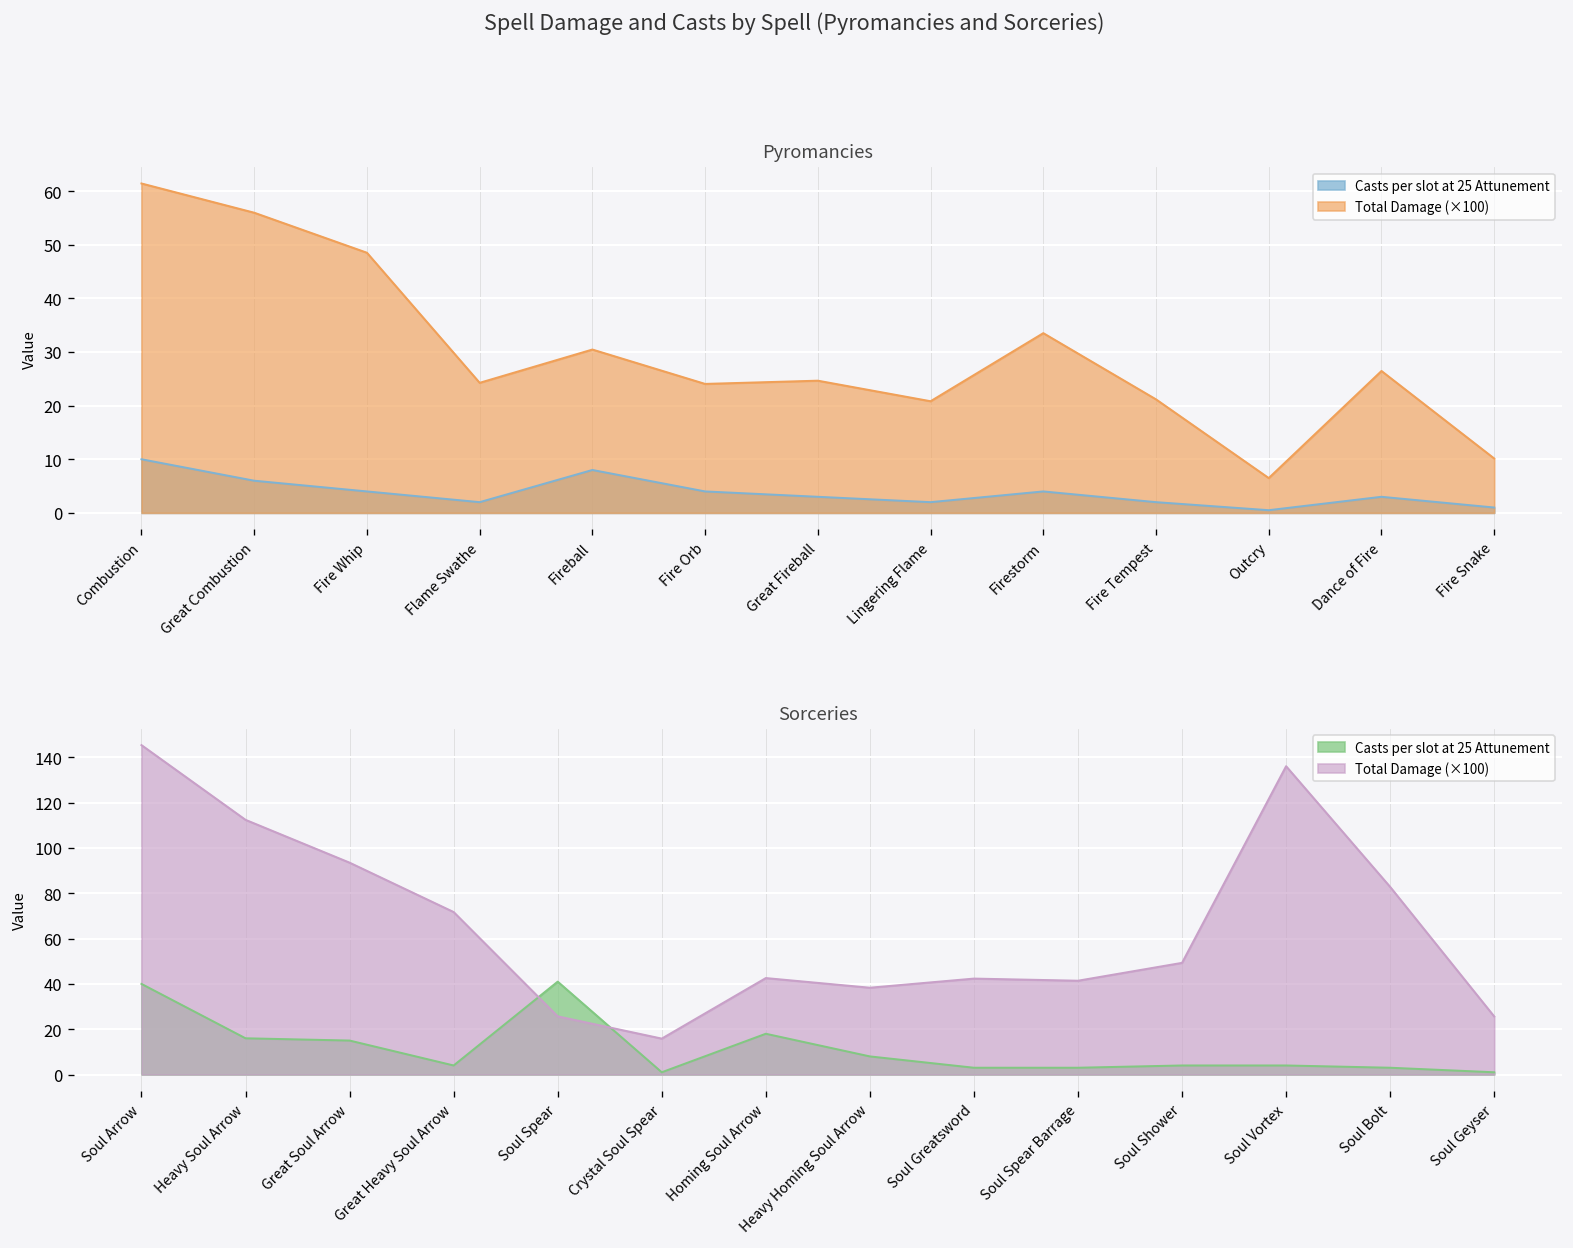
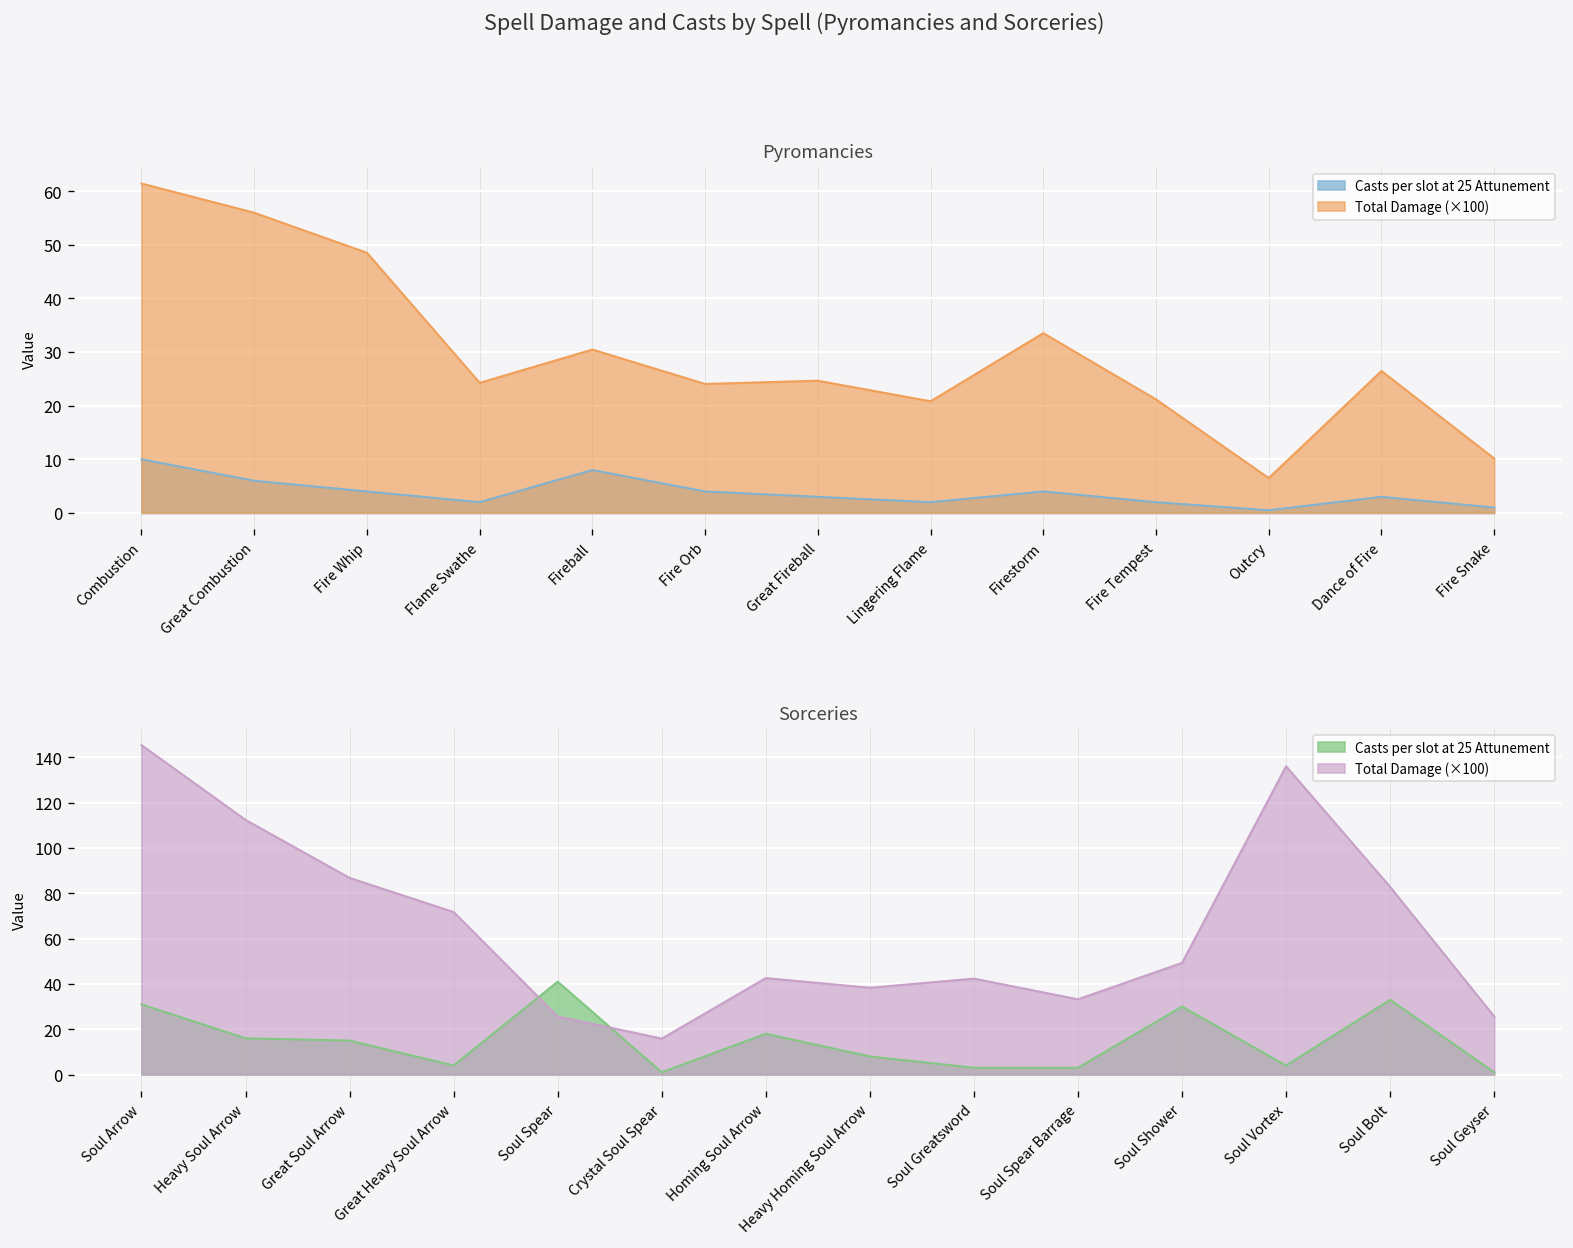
Sorceries, Casts per slot at 25 Attunement, Soul Arrow: 40 -> 31
Sorceries, Total Damage (×100), Great Soul Arrow: 94 -> 87
Sorceries, Total Damage (×100), Soul Spear Barrage: 41 -> 33
Sorceries, Casts per slot at 25 Attunement, Soul Shower: 4 -> 30
Sorceries, Casts per slot at 25 Attunement, Soul Bolt: 3 -> 33
